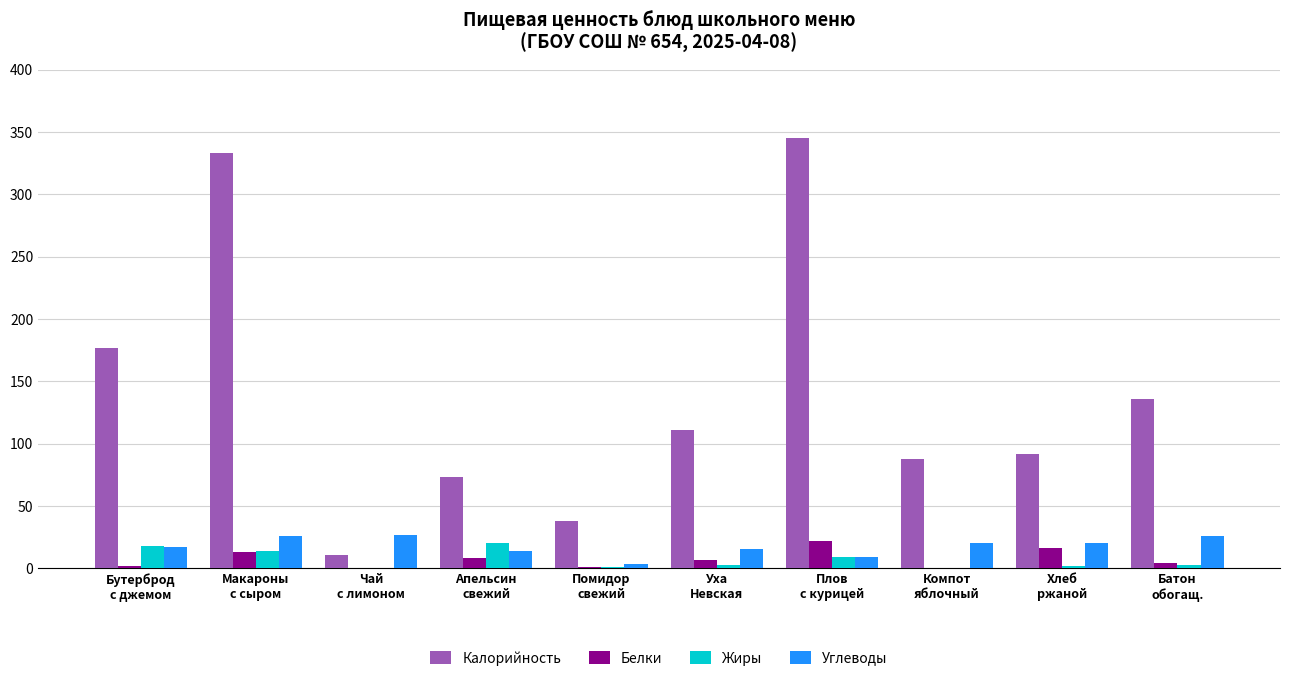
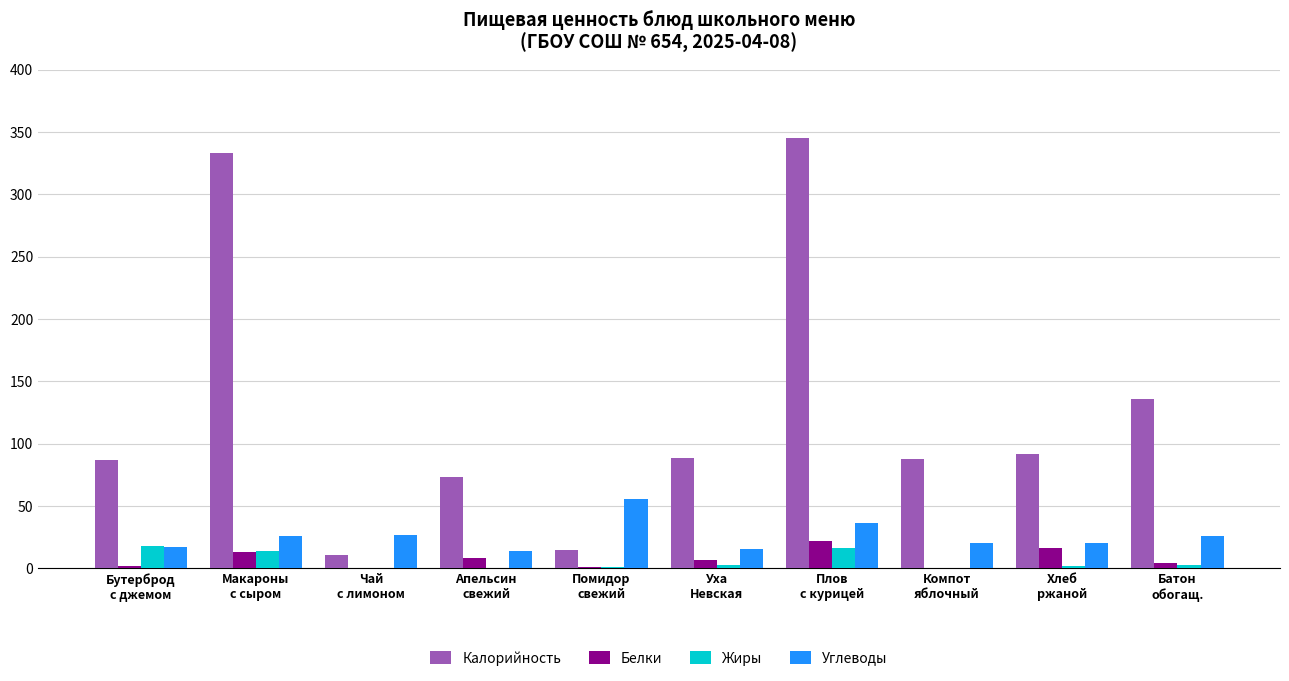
Калорийность, Бутерброд с джемом: 177 -> 87
Жиры, Апельсин свежий: 21 -> 0
Калорийность, Помидор свежий: 38 -> 14
Углеводы, Помидор свежий: 3 -> 56
Калорийность, Уха Невская: 111 -> 89
Жиры, Плов с курицей: 9 -> 16
Углеводы, Плов с курицей: 9 -> 36
